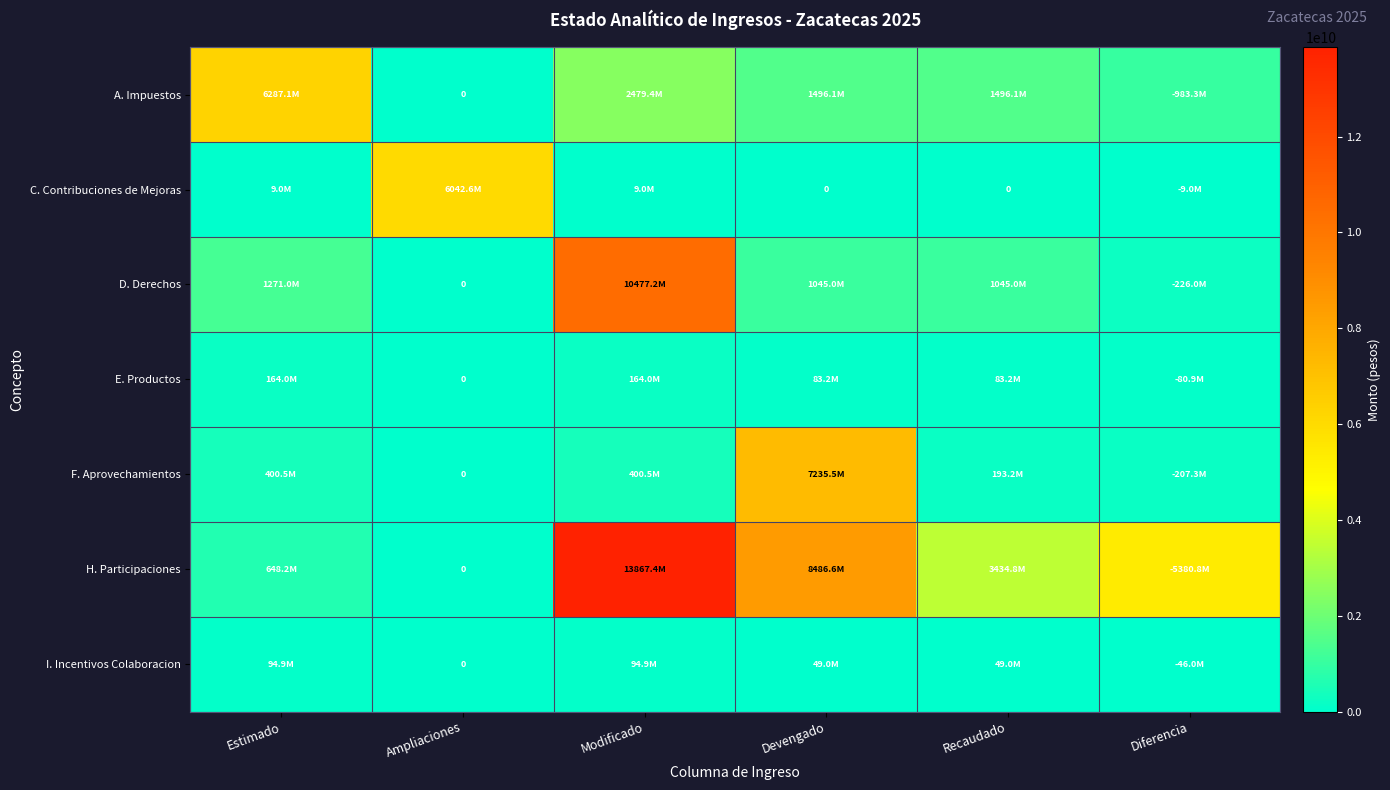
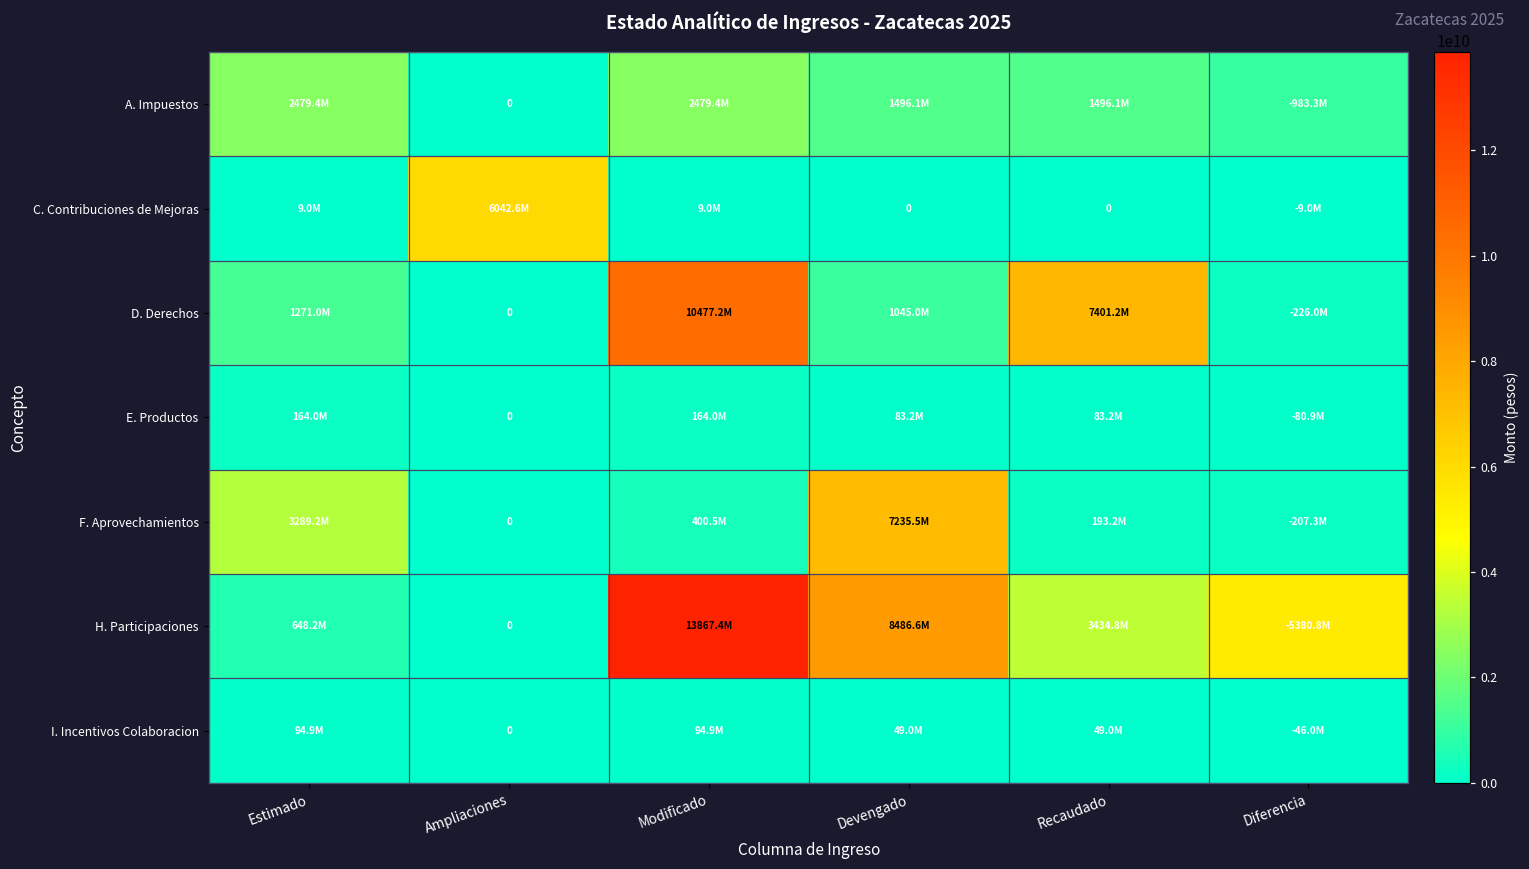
A. Impuestos, Estimado: 6287.1M -> 2479.4M
D. Derechos, Recaudado: 1045.0M -> 7401.2M
F. Aprovechamientos, Estimado: 400.5M -> 3289.2M
